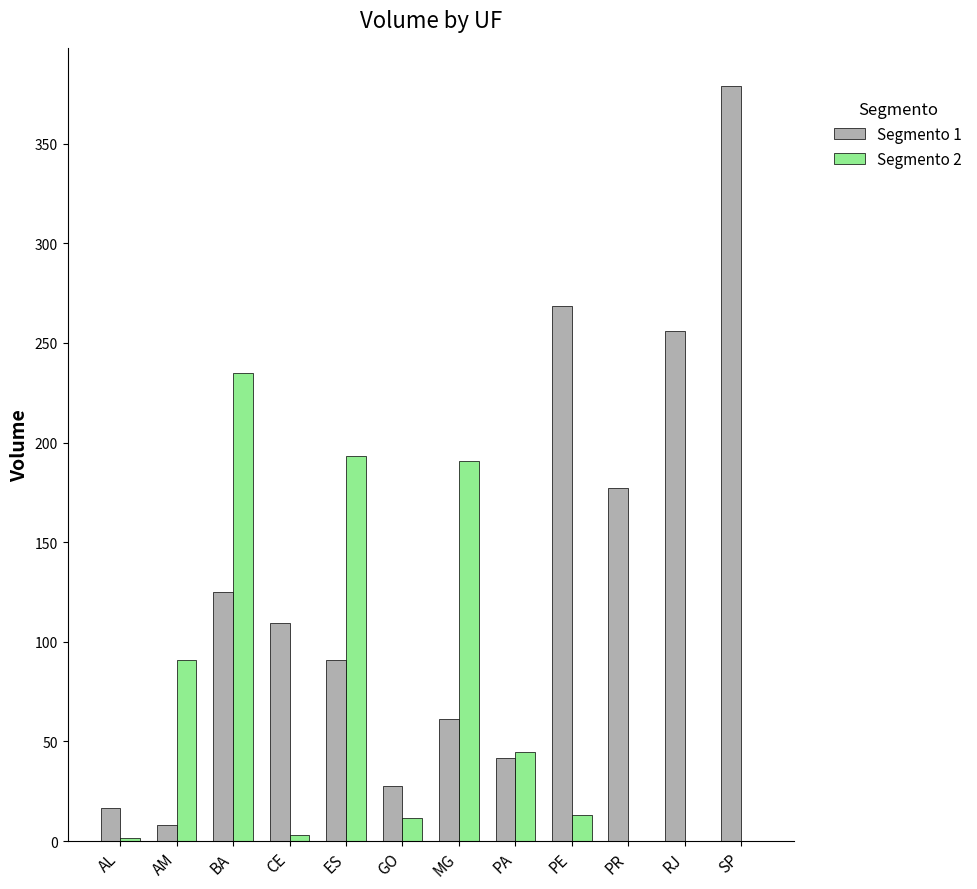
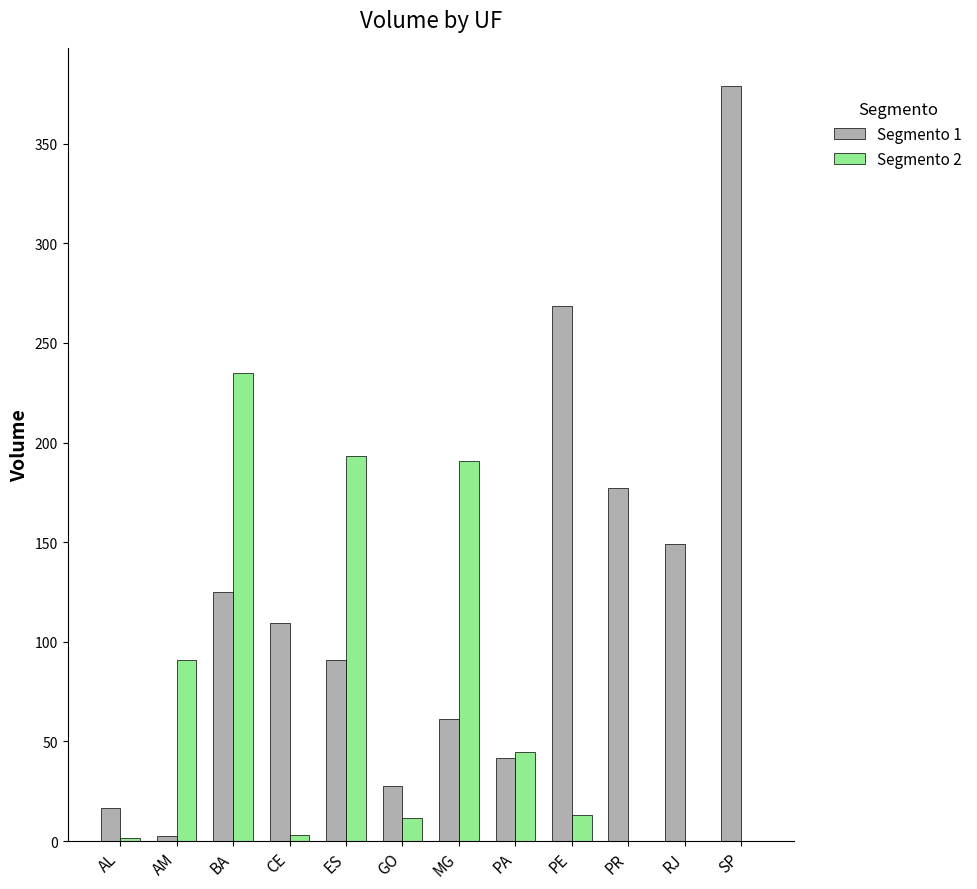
Segmento 1, AM: 8 -> 3
Segmento 1, RJ: 256 -> 149
